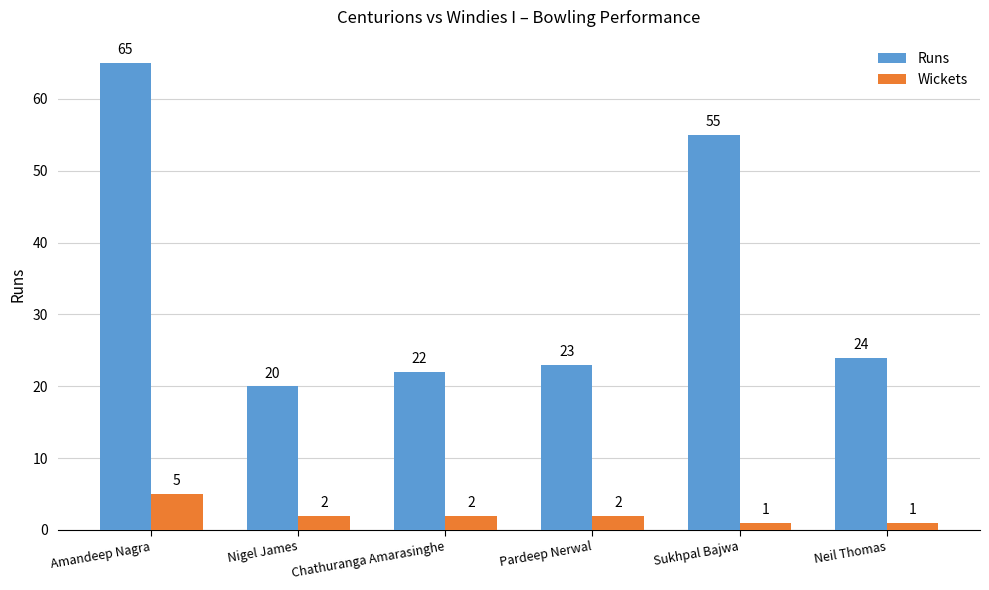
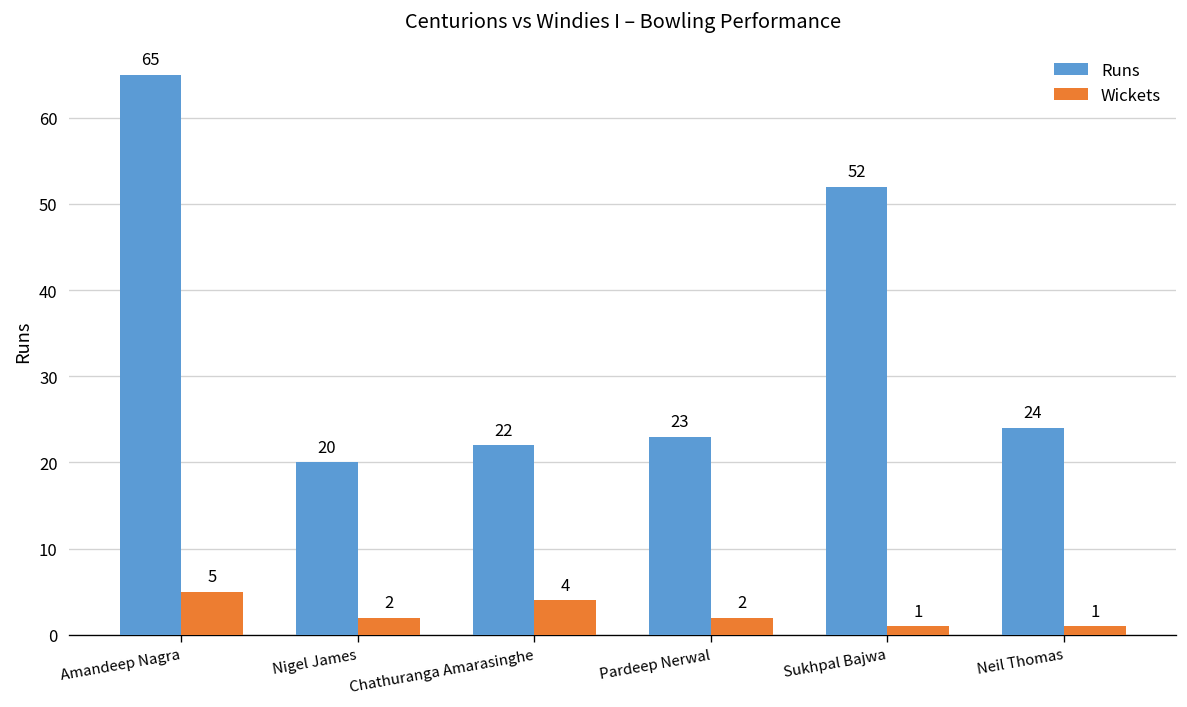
Wickets, Chathuranga Amarasinghe: 2 -> 4
Runs, Sukhpal Bajwa: 55 -> 52
